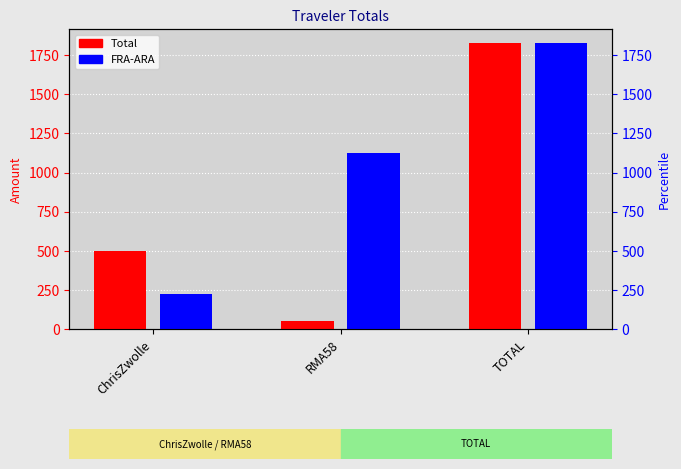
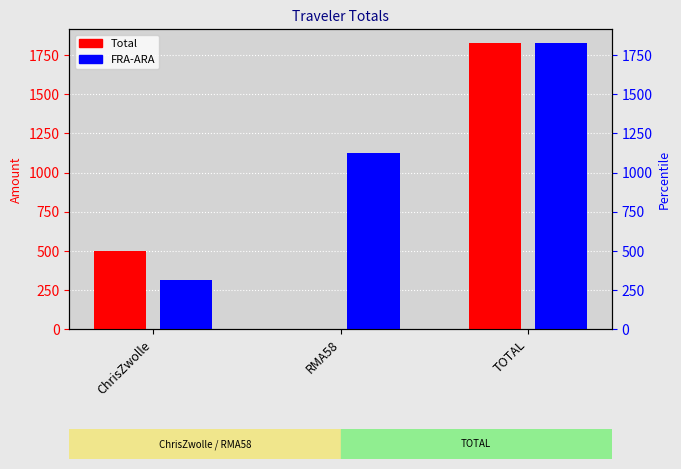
FRA-ARA, ChrisZwolle: 220 -> 320
Total, RMA58: 50 -> 0
